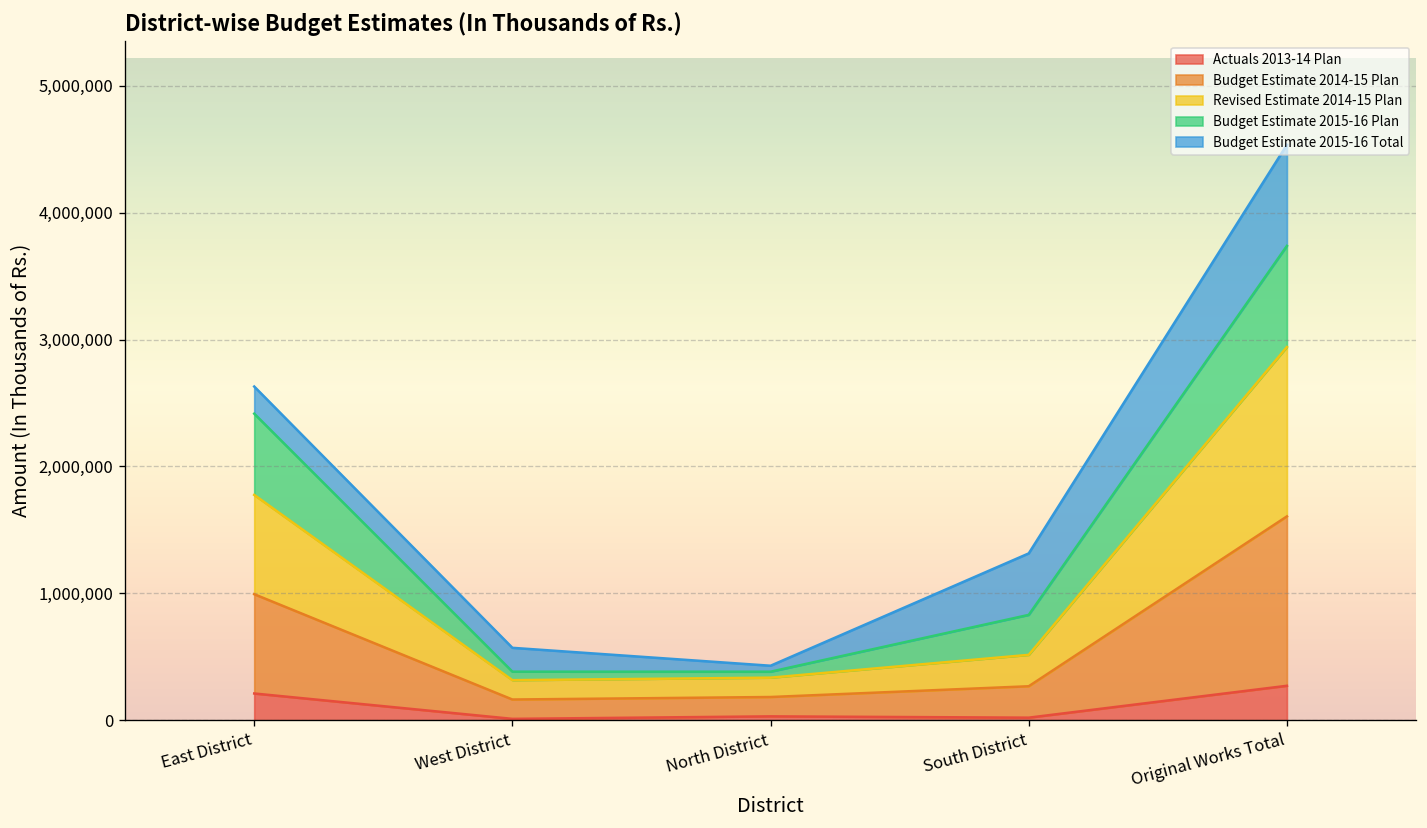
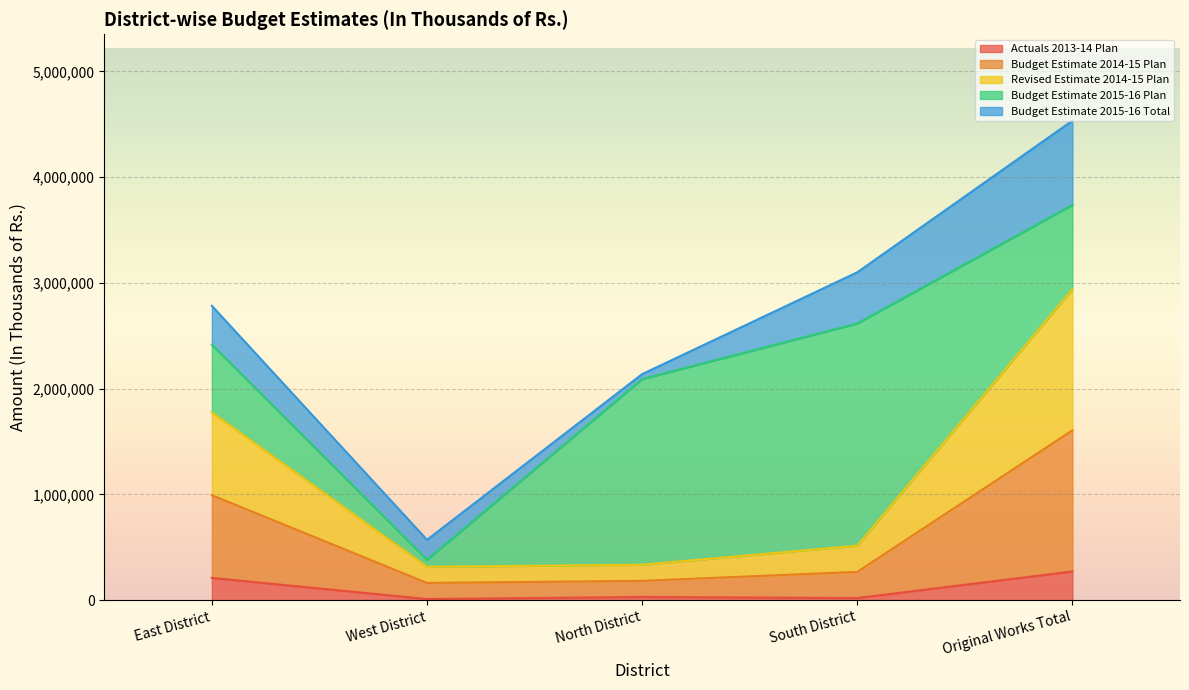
Budget Estimate 2015-16 Total, East District: 210,000 -> 370,000
Budget Estimate 2015-16 Plan, North District: 50,000 -> 1,760,000
Budget Estimate 2015-16 Plan, South District: 320,000 -> 2,100,000
